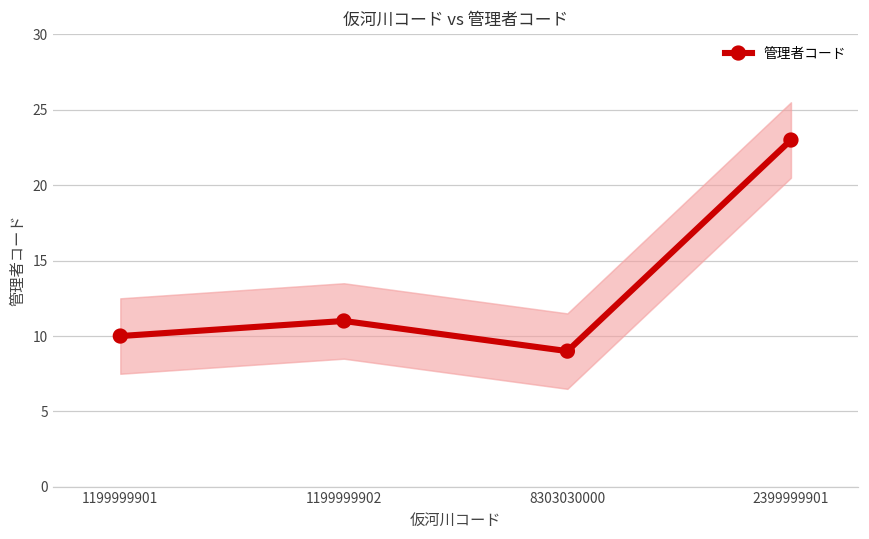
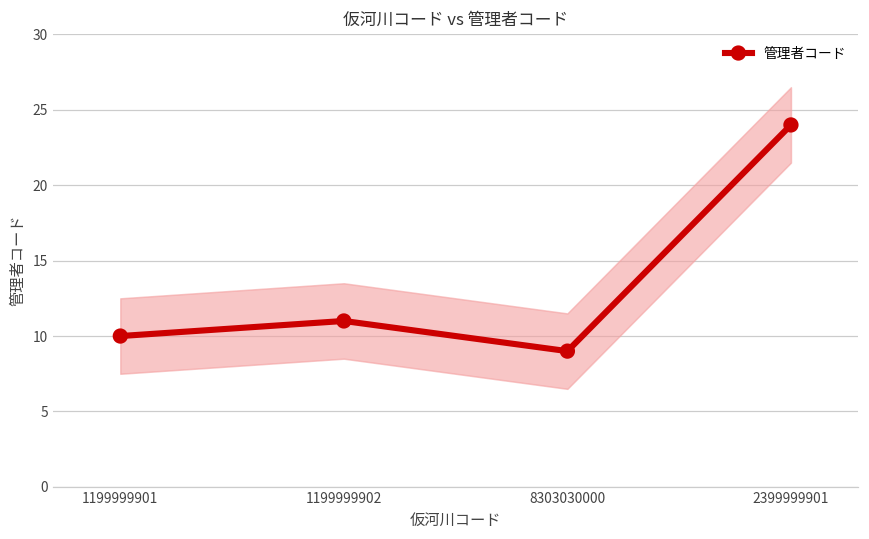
管理者コード, 2399999901: 23 -> 24
